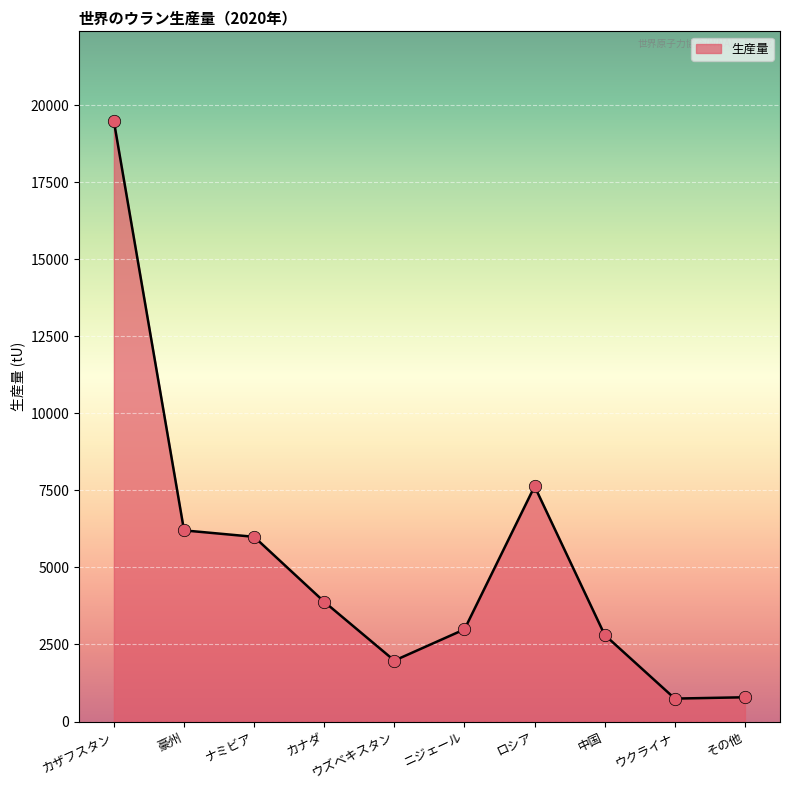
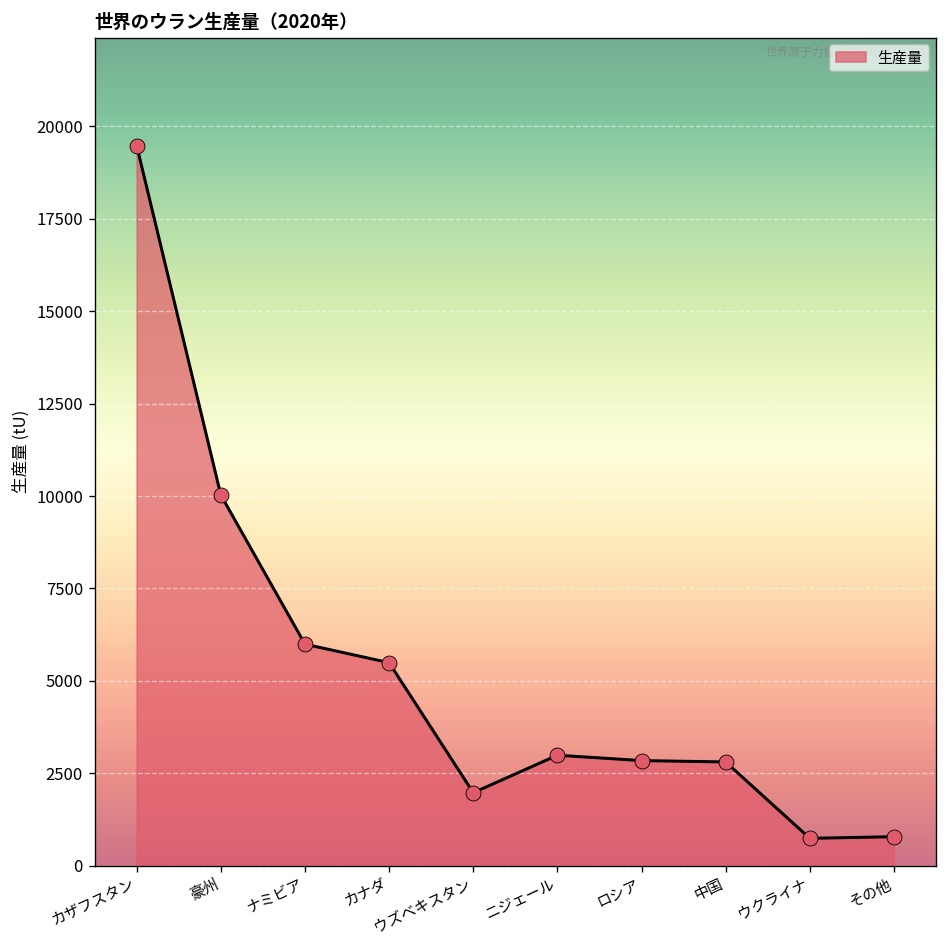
豪州: 6200 -> 10000
カナダ: 3900 -> 5500
ロシア: 7600 -> 2800
